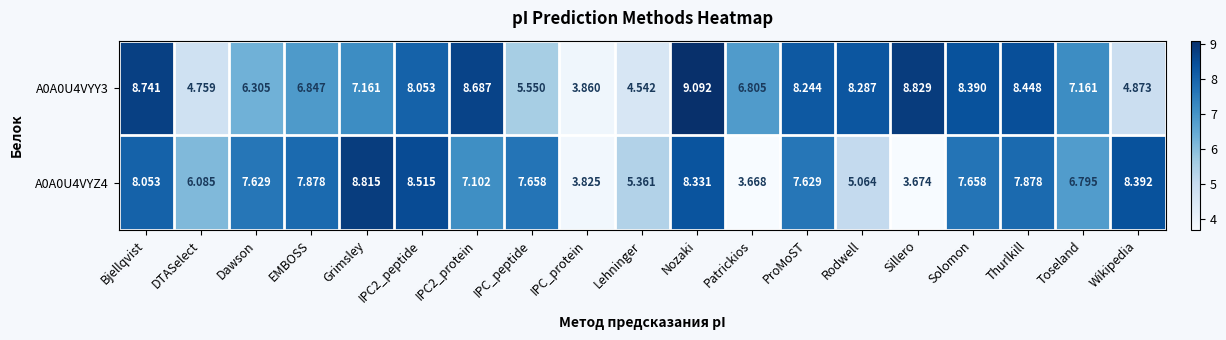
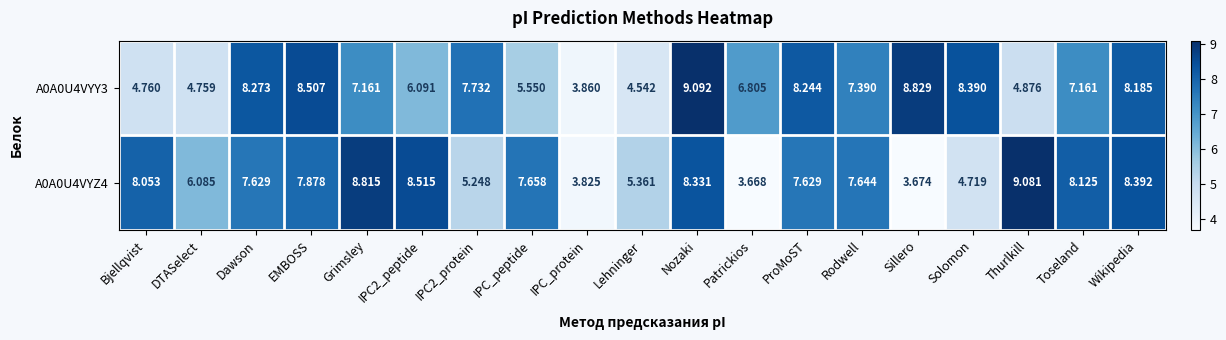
A0A0U4VYY3, Bjellqvist: 8.741 -> 4.760
A0A0U4VYY3, Dawson: 6.305 -> 8.273
A0A0U4VYY3, EMBOSS: 6.847 -> 8.507
A0A0U4VYY3, IPC2_peptide: 8.053 -> 6.091
A0A0U4VYY3, IPC2_protein: 8.687 -> 7.732
A0A0U4VYY3, Rodwell: 8.287 -> 7.390
A0A0U4VYY3, Thurlkill: 8.448 -> 4.876
A0A0U4VYY3, Wikipedia: 4.873 -> 8.185
A0A0U4VYZ4, IPC2_protein: 7.102 -> 5.248
A0A0U4VYZ4, Rodwell: 5.064 -> 7.644
A0A0U4VYZ4, Solomon: 7.658 -> 4.719
A0A0U4VYZ4, Thurlkill: 7.878 -> 9.081
A0A0U4VYZ4, Toseland: 6.795 -> 8.125
